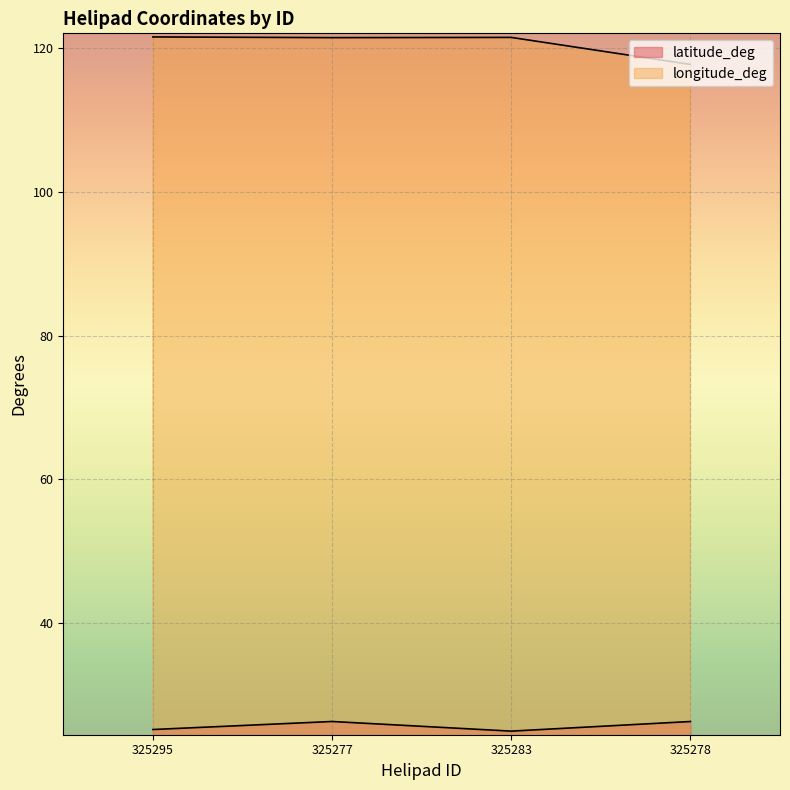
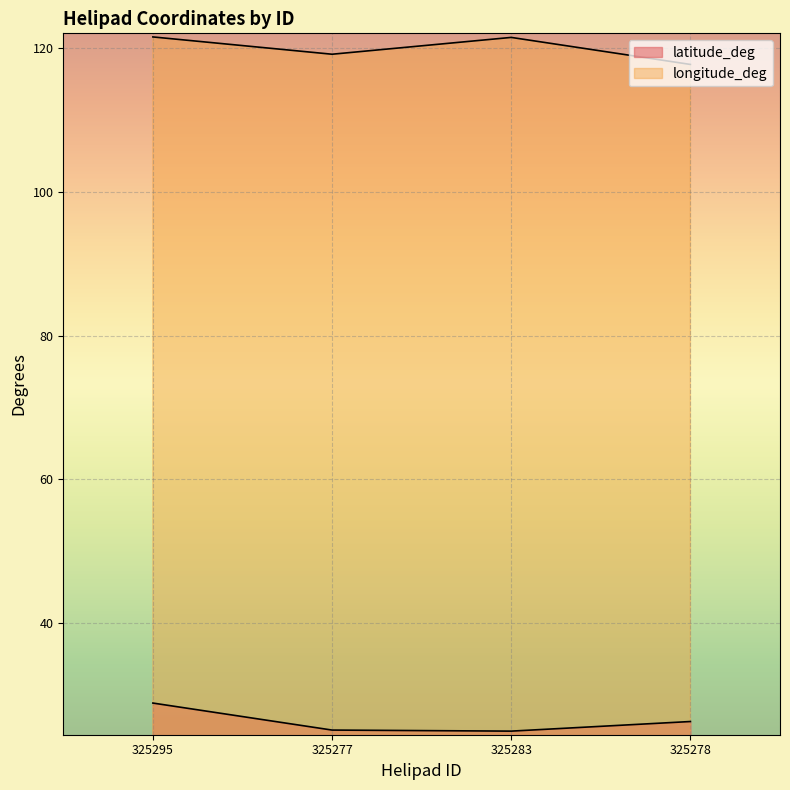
latitude_deg, 325295: 25 -> 29
latitude_deg, 325277: 26 -> 25
longitude_deg, 325277: 121 -> 119
